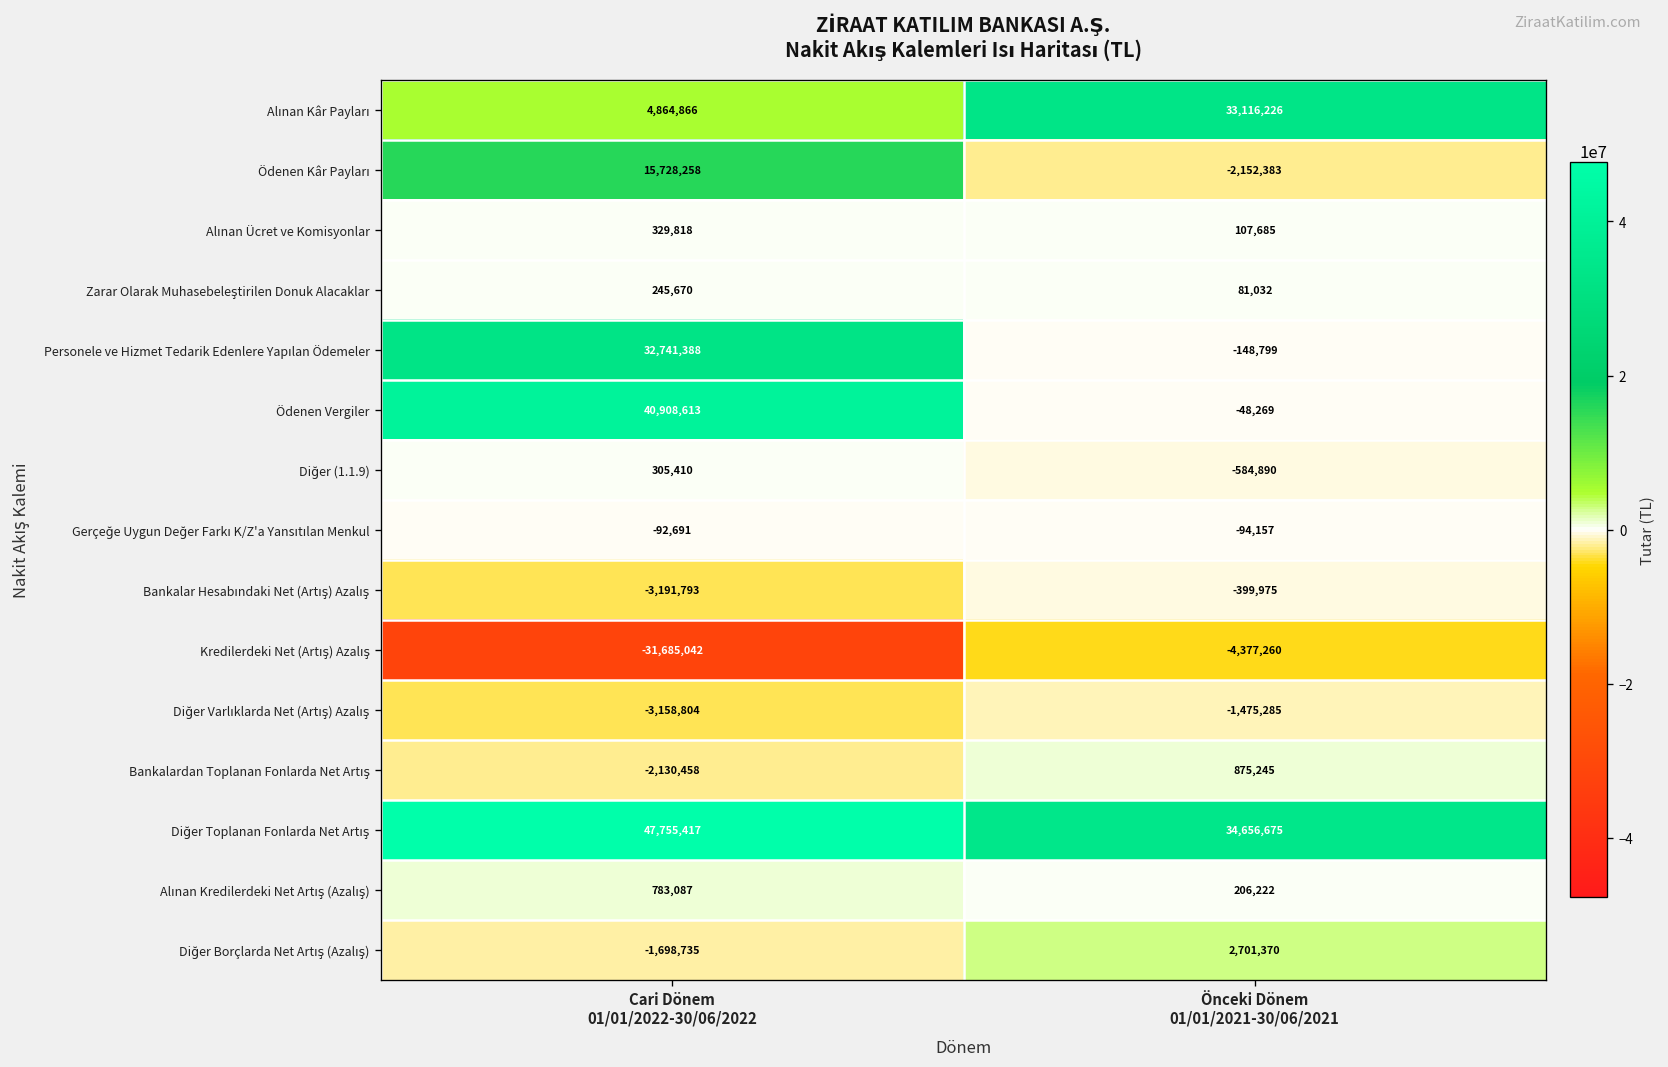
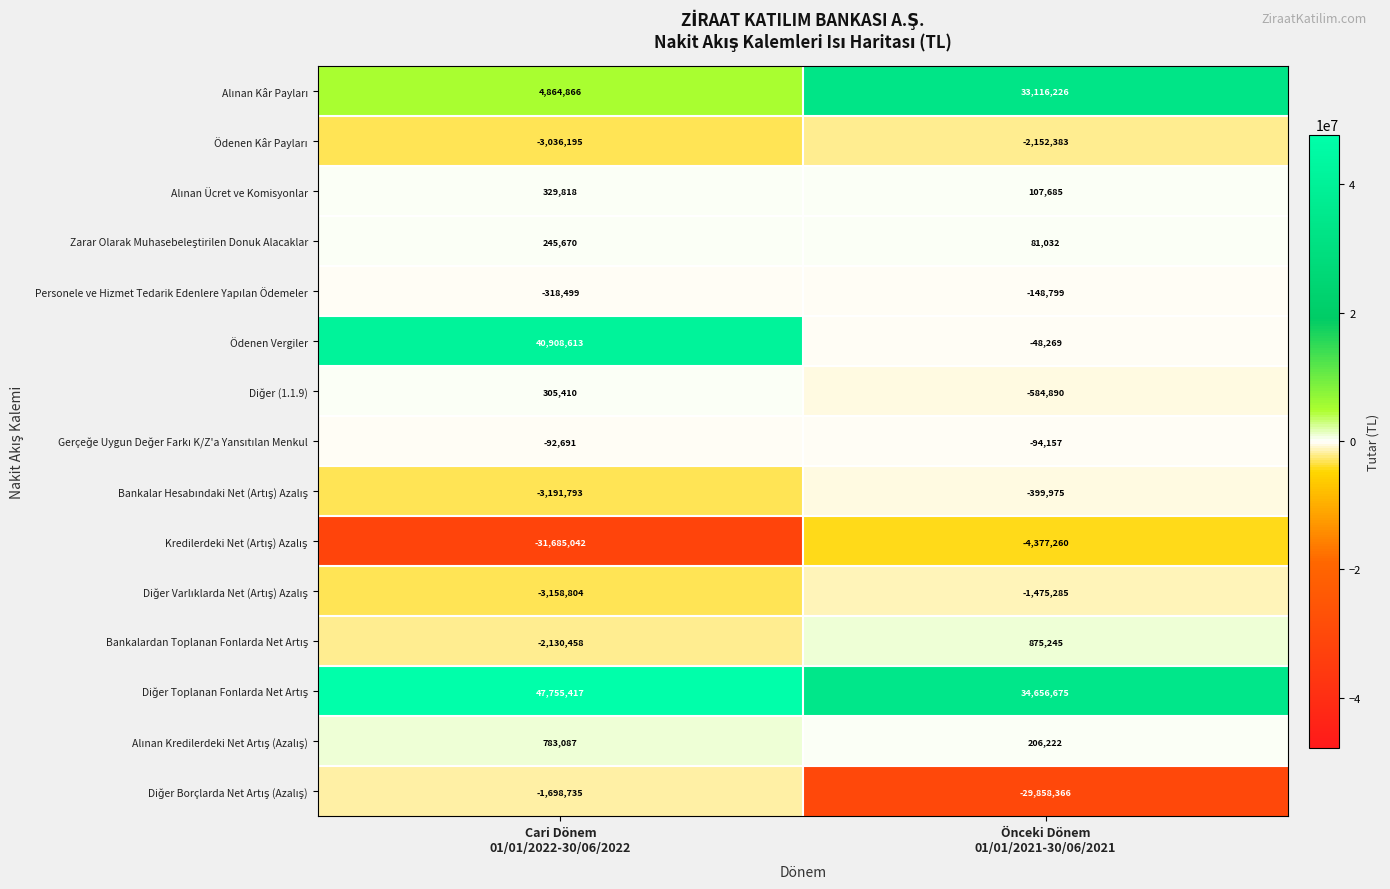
Ödenen Kâr Payları, Cari Dönem 01/01/2022-30/06/2022: 15,728,258 -> -3,036,195
Personele ve Hizmet Tedarik Edenlere Yapılan Ödemeler, Cari Dönem 01/01/2022-30/06/2022: 32,741,388 -> -318,499
Diğer Borçlarda Net Artış (Azalış), Önceki Dönem 01/01/2021-30/06/2021: 2,701,370 -> -29,858,366
